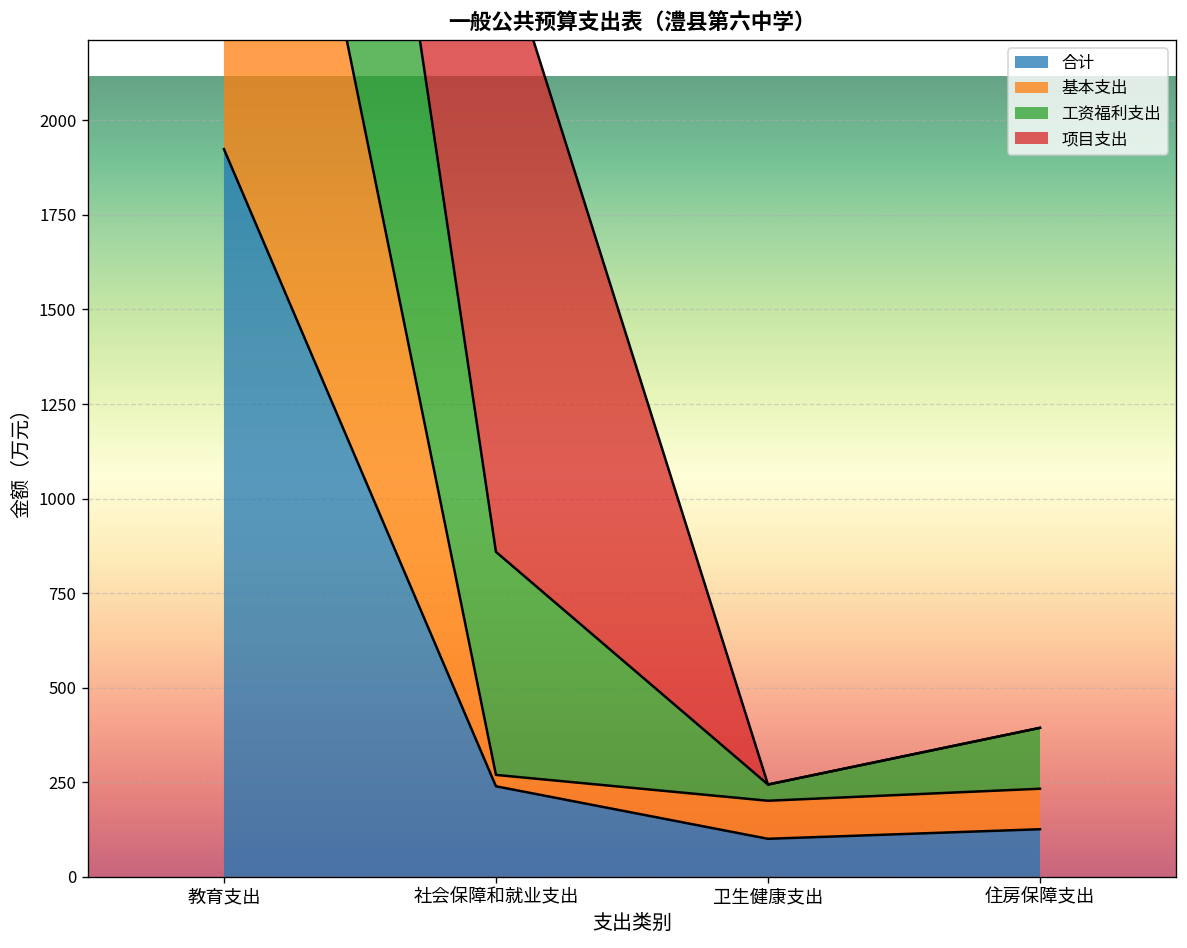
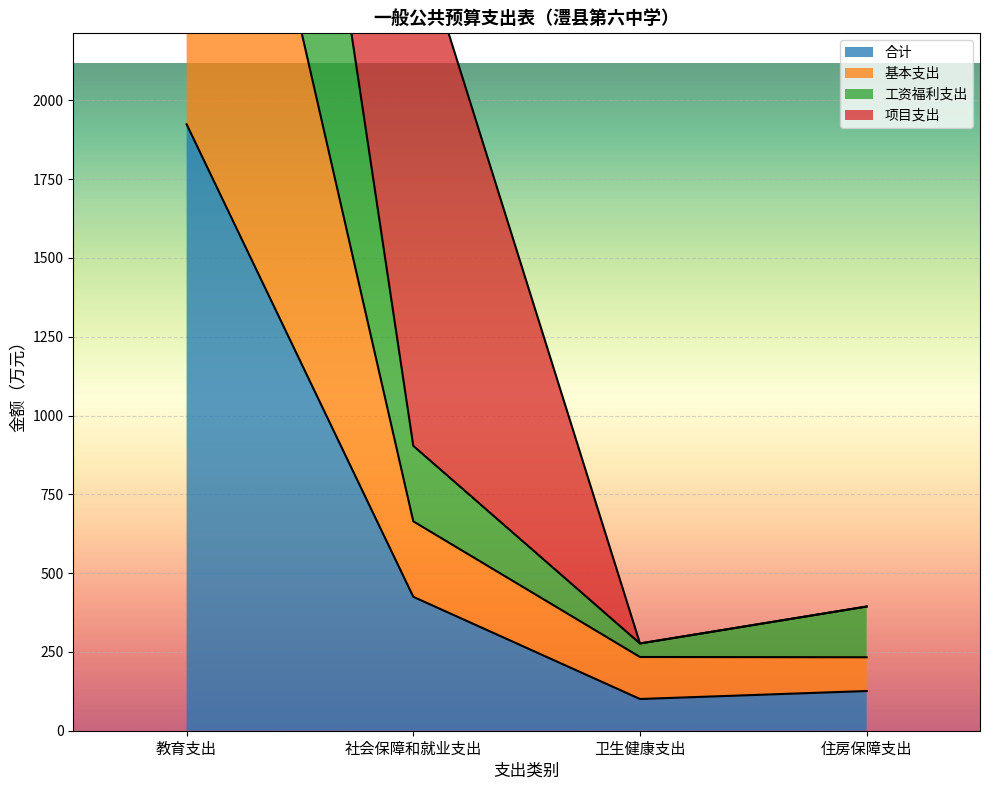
合计, 社会保障和就业支出: 240 -> 420
基本支出, 社会保障和就业支出: 30 -> 240
工资福利支出, 社会保障和就业支出: 590 -> 240
基本支出, 卫生健康支出: 100 -> 130
